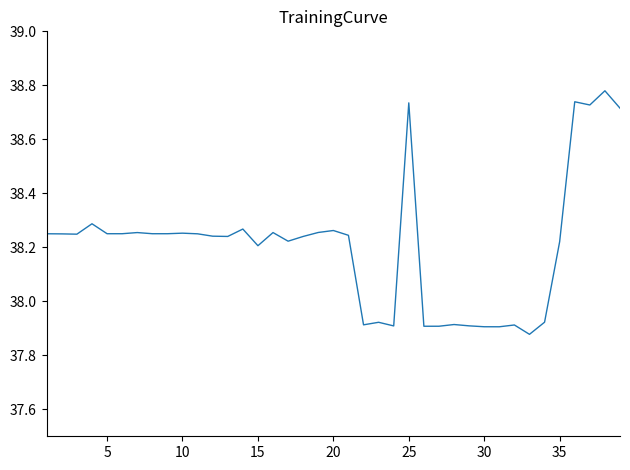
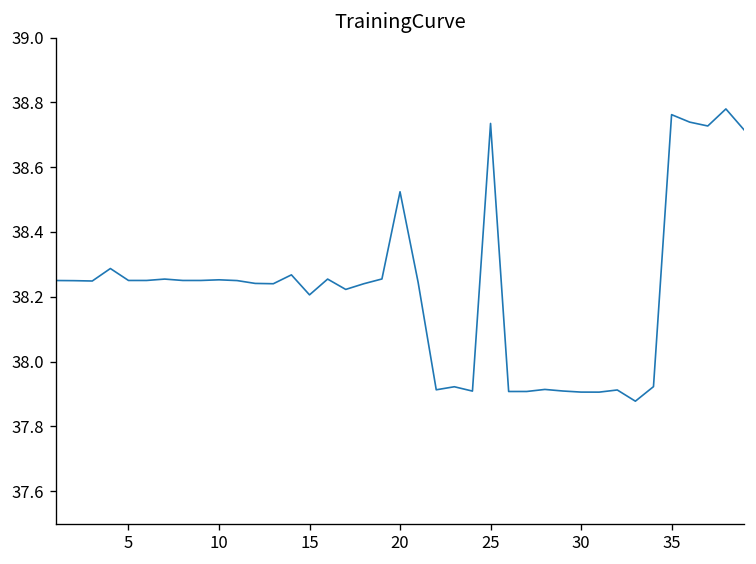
20: 38.26 -> 38.52
35: 38.22 -> 38.76
